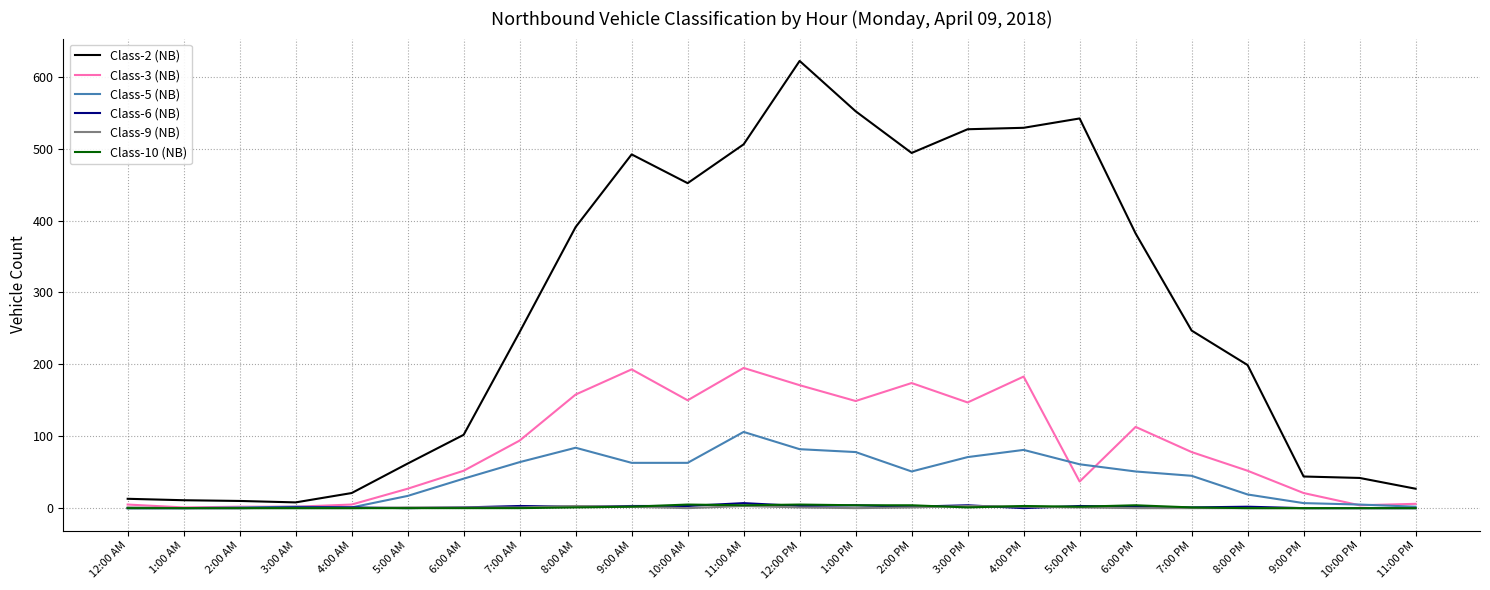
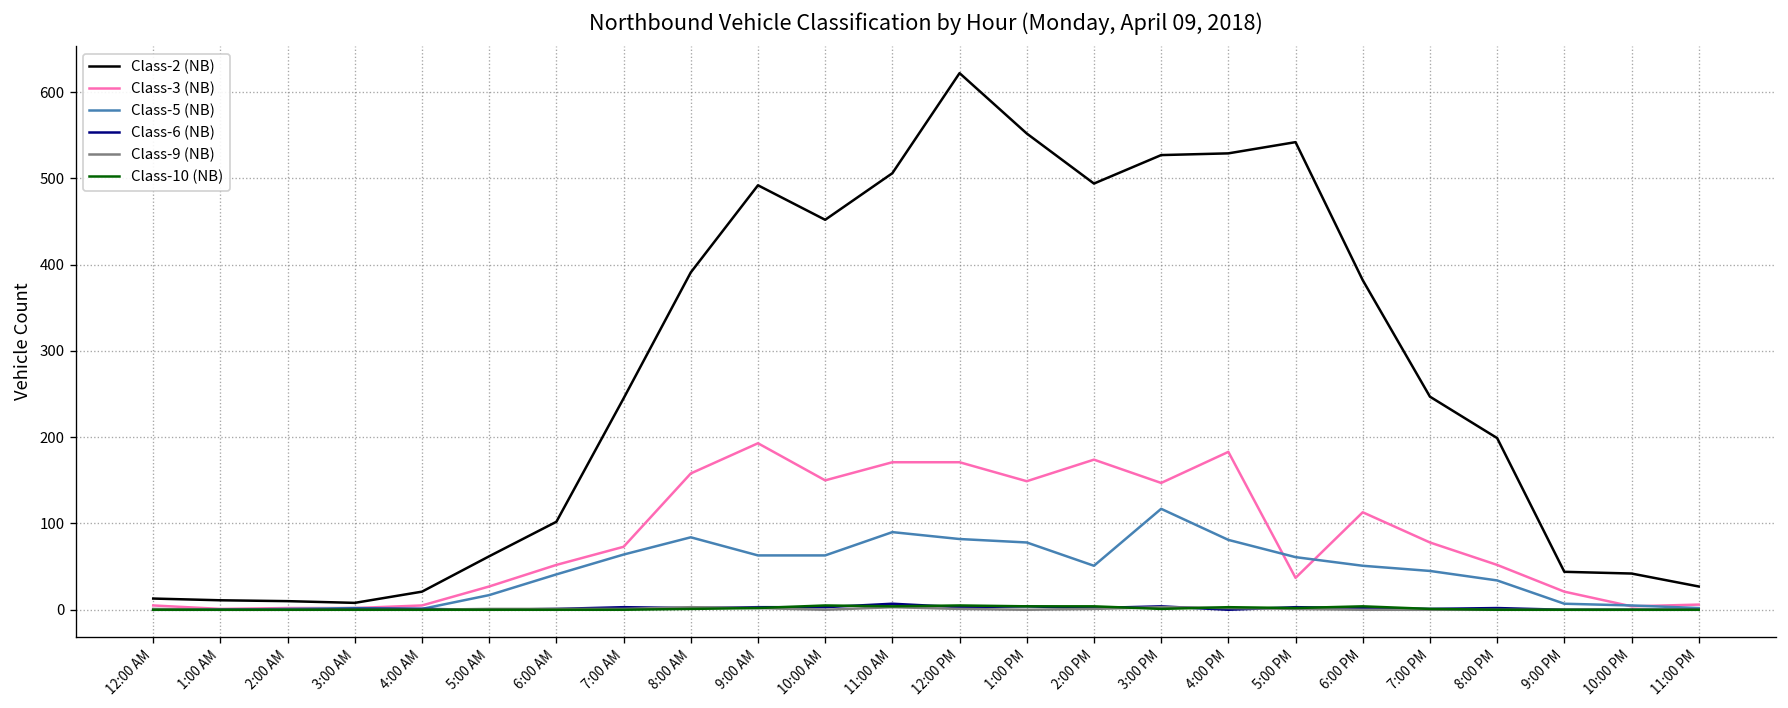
Class-3 (NB), 7:00 AM: 90 -> 70
Class-3 (NB), 11:00 AM: 200 -> 170
Class-5 (NB), 11:00 AM: 110 -> 90
Class-5 (NB), 3:00 PM: 70 -> 120
Class-5 (NB), 8:00 PM: 20 -> 30
